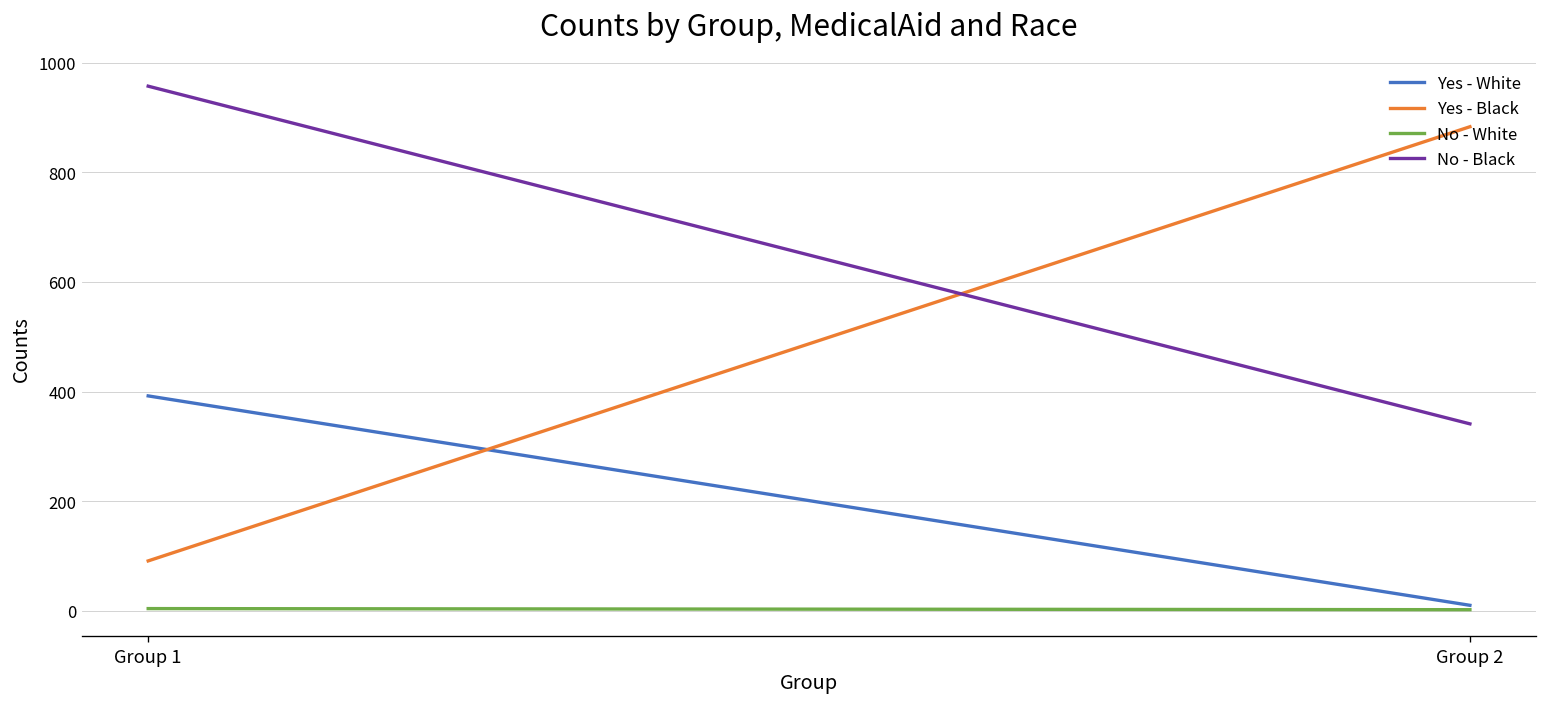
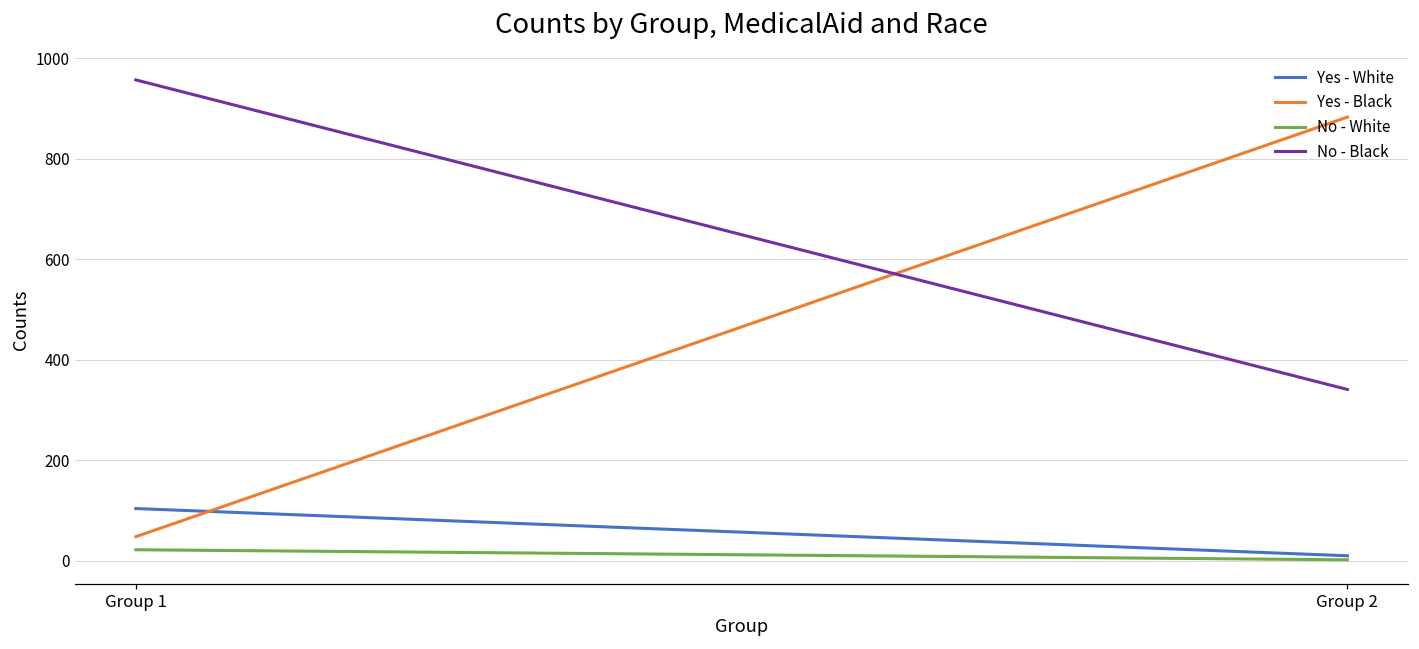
Yes - White, Group 1: 390 -> 100
Yes - Black, Group 1: 90 -> 50
No - White, Group 1: 0 -> 20
